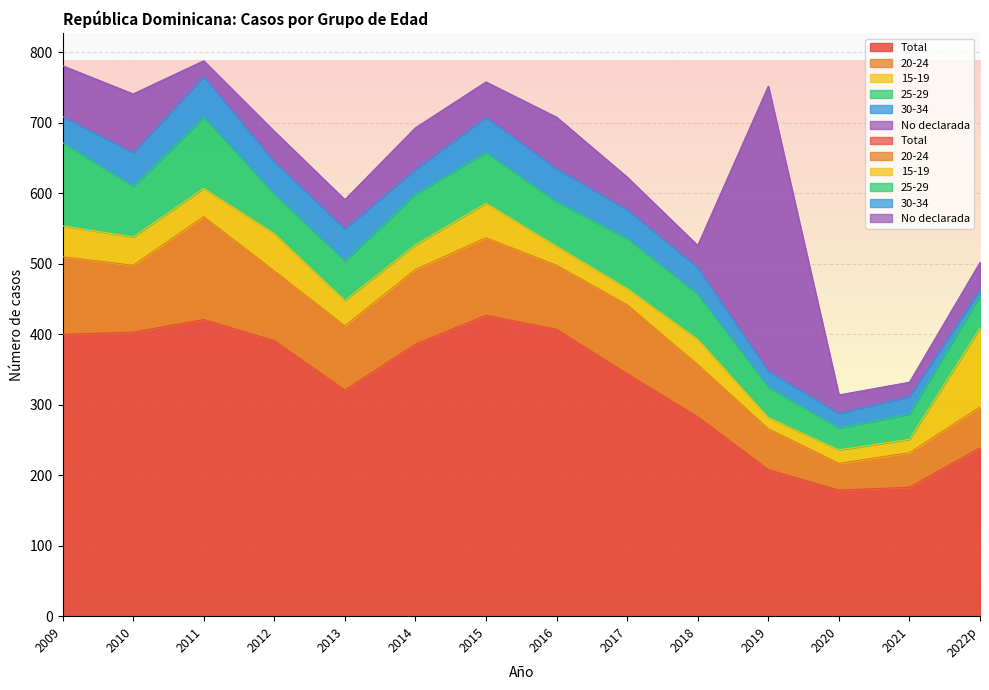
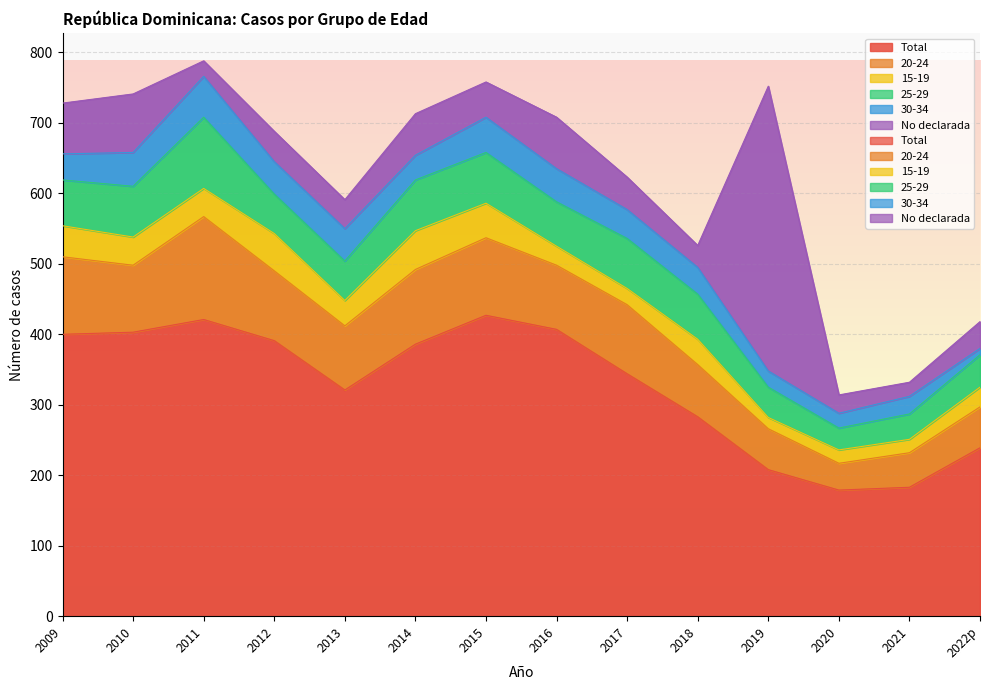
25-29, 2009: 120 -> 70
15-19, 2014: 40 -> 60
15-19, 2022p: 110 -> 30
